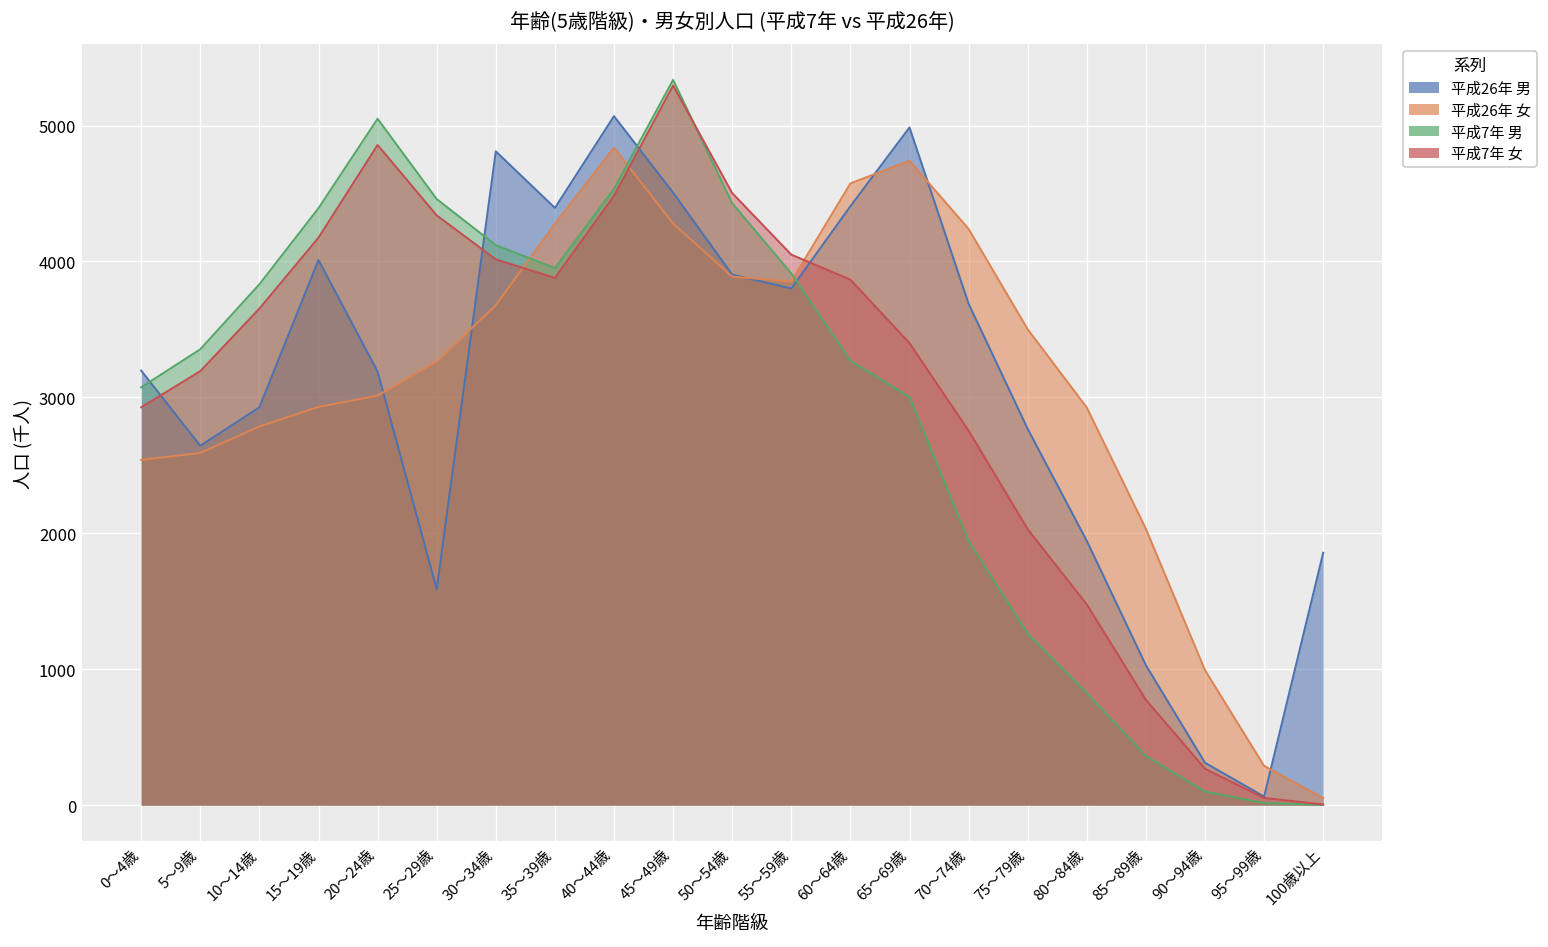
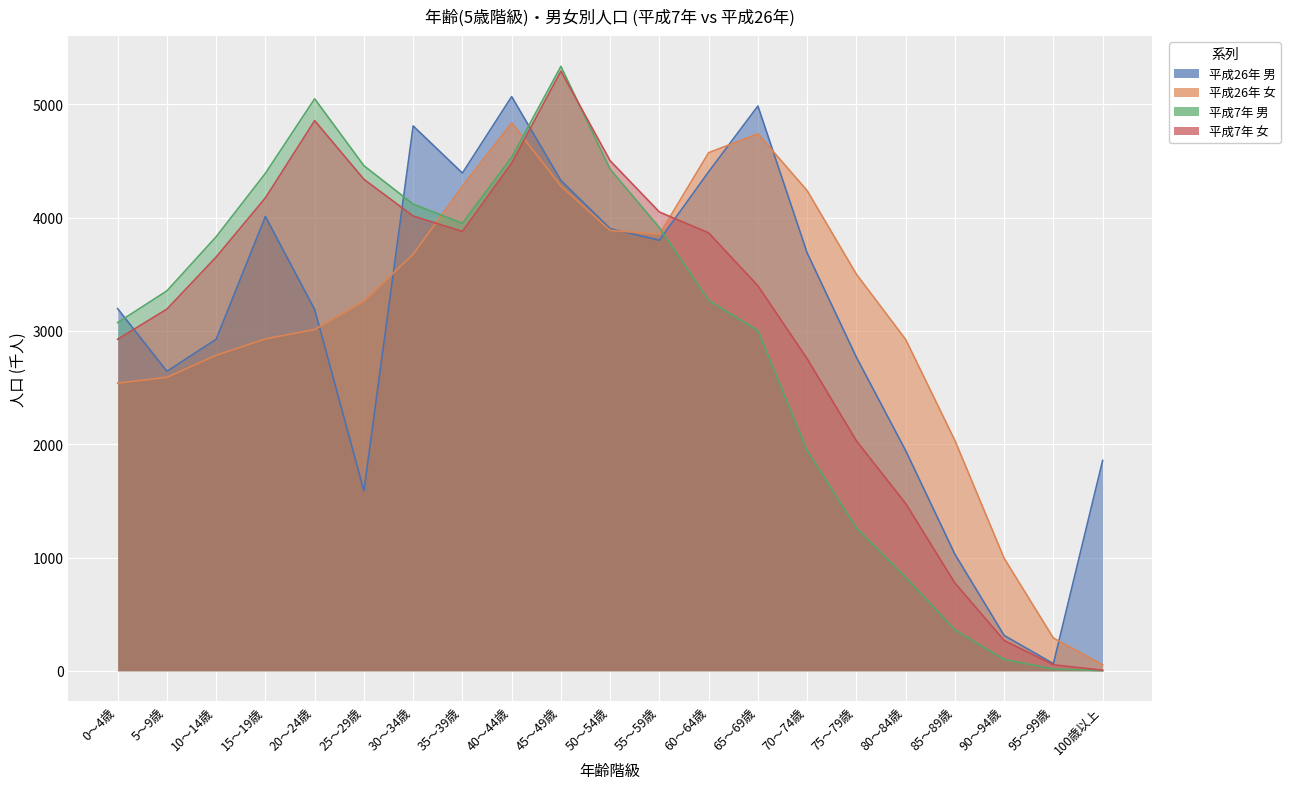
平成26年 男, 45～49歳: 4510 -> 4330
